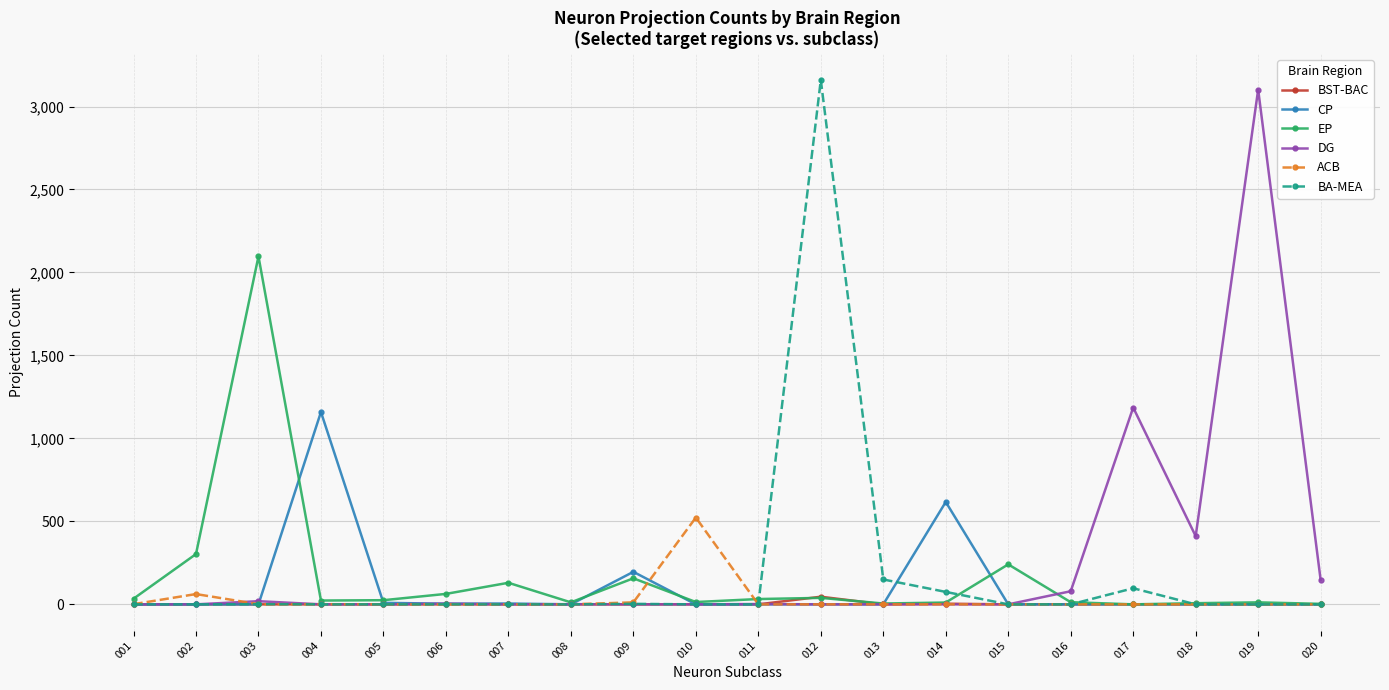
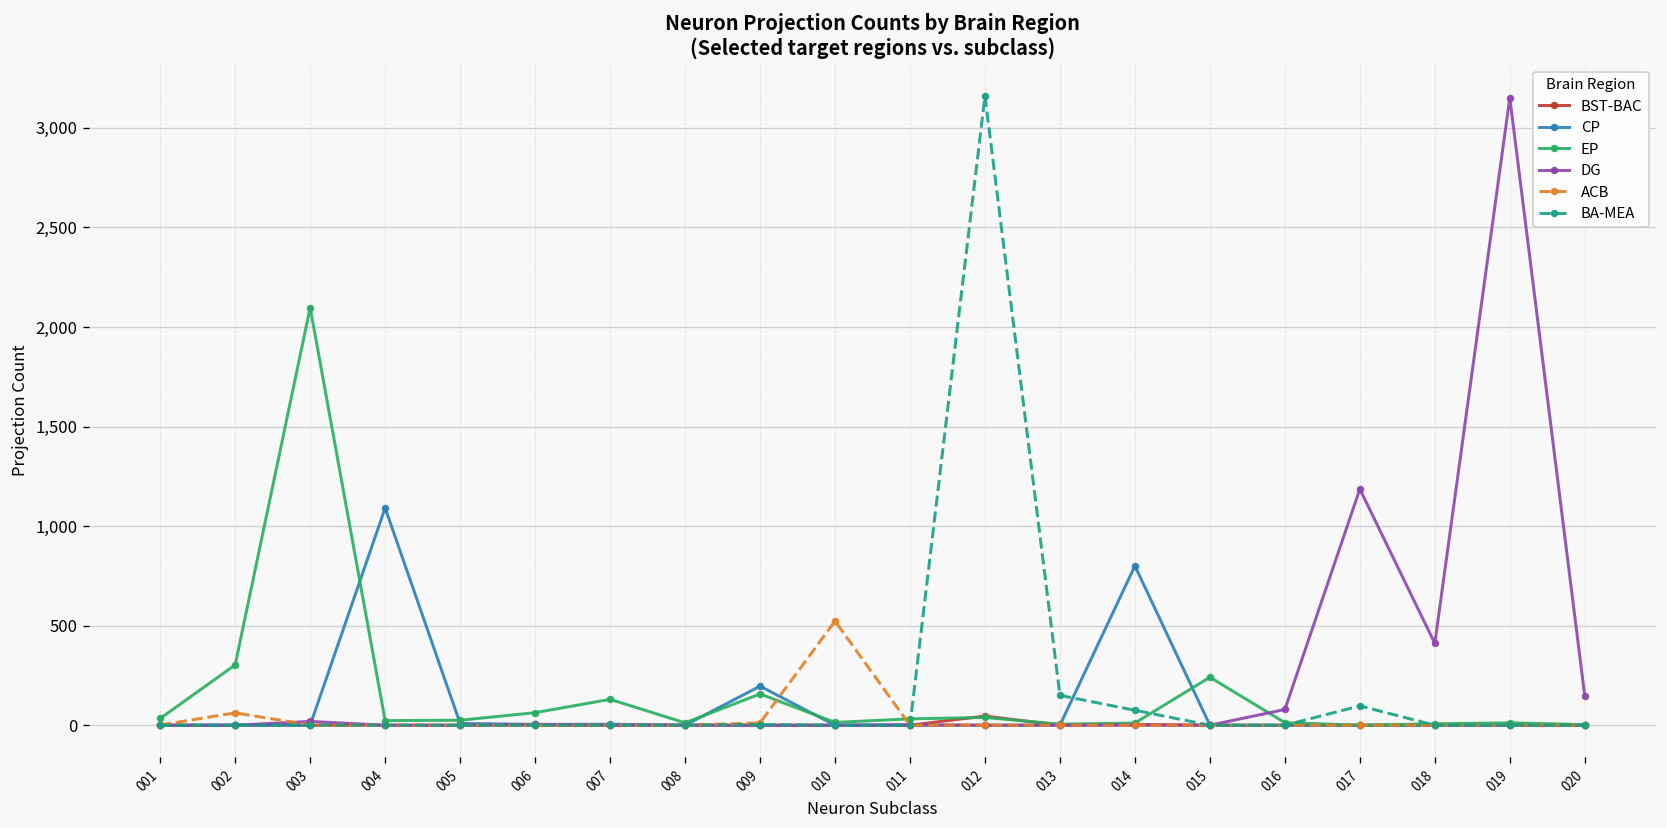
CP, 004: 1,160 -> 1,090
CP, 014: 620 -> 800
DG, 019: 3,100 -> 3,150
